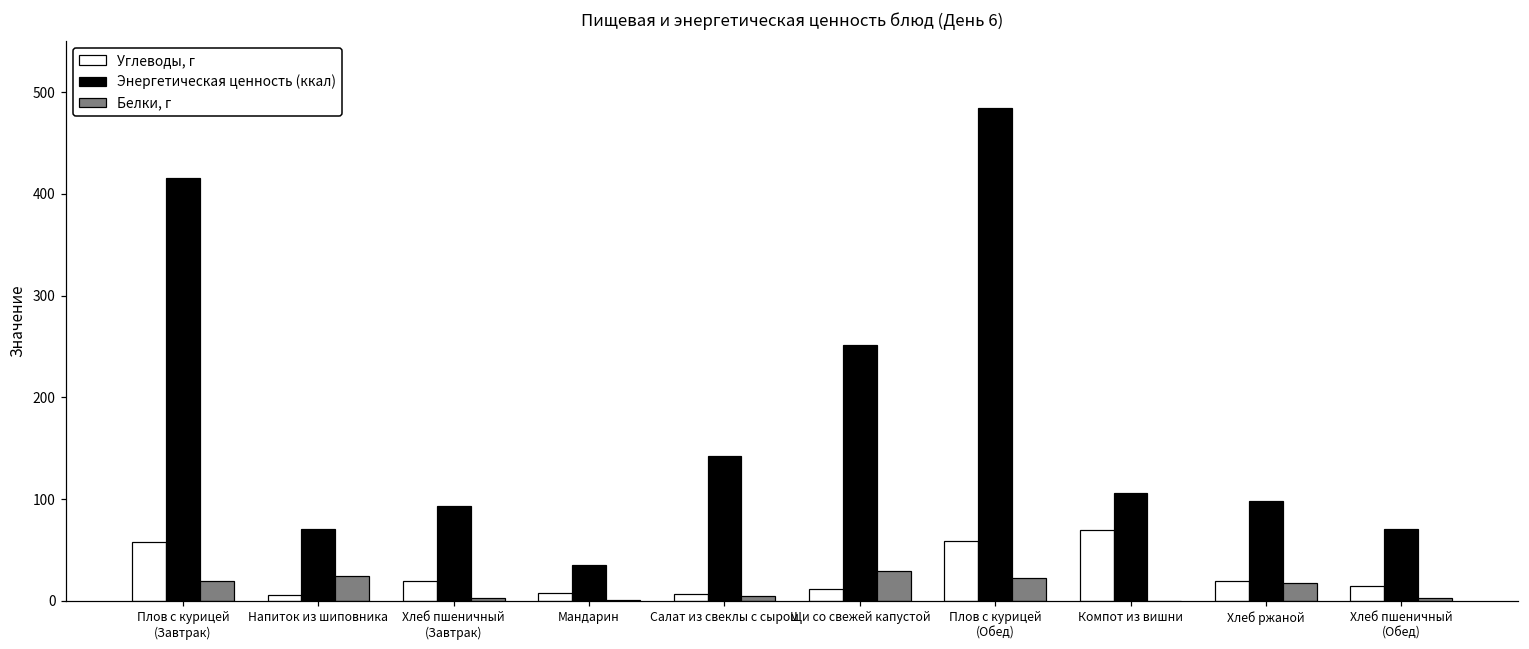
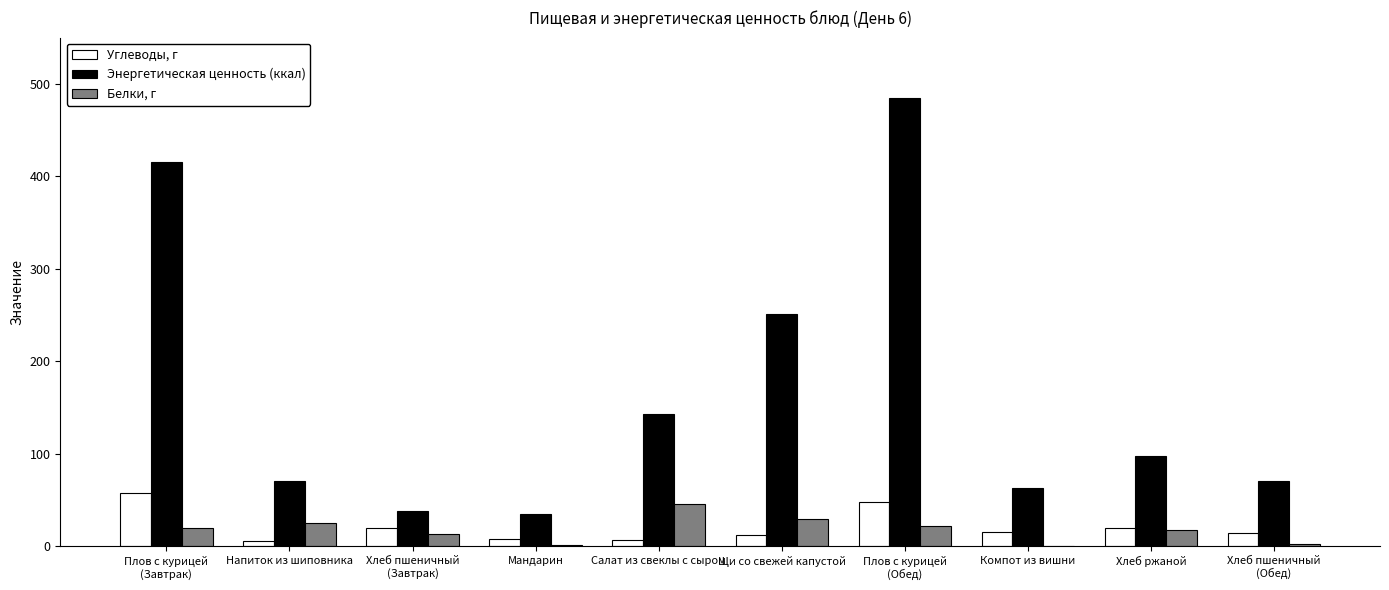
Энергетическая ценность (ккал), Хлеб пшеничный (Завтрак): 90 -> 40
Белки, г, Хлеб пшеничный (Завтрак): 0 -> 10
Белки, г, Салат из свеклы с сыром: 10 -> 50
Углеводы, г, Плов с курицей (Обед): 60 -> 50
Углеводы, г, Компот из вишни: 70 -> 20
Энергетическая ценность (ккал), Компот из вишни: 110 -> 60
